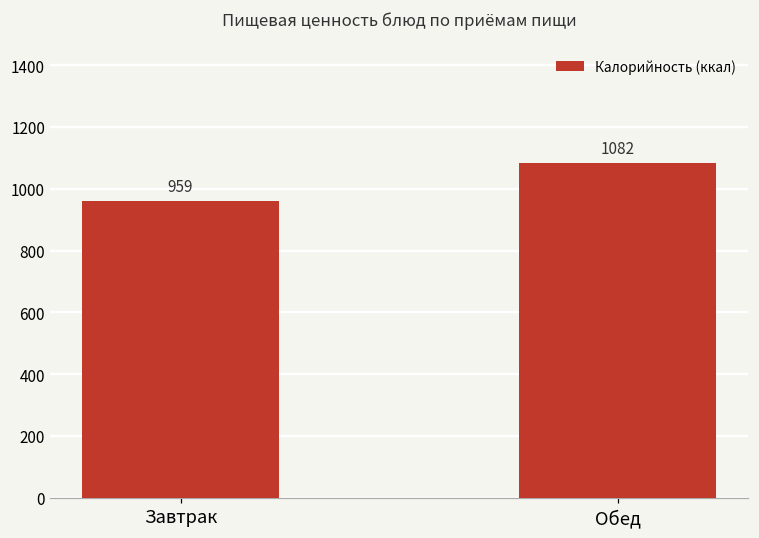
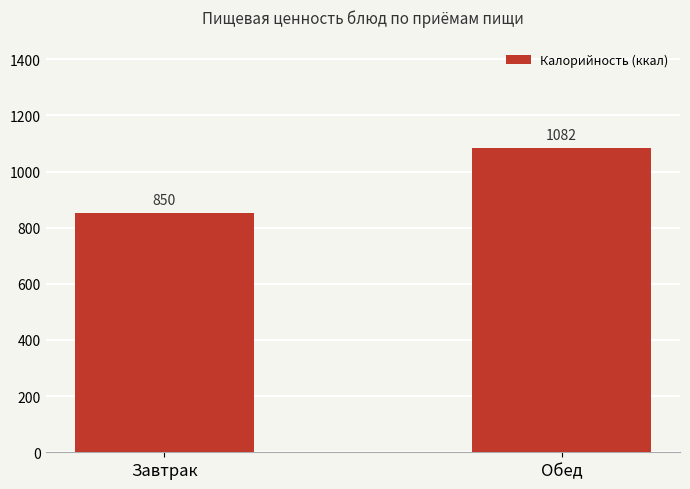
Завтрак: 959 -> 850
